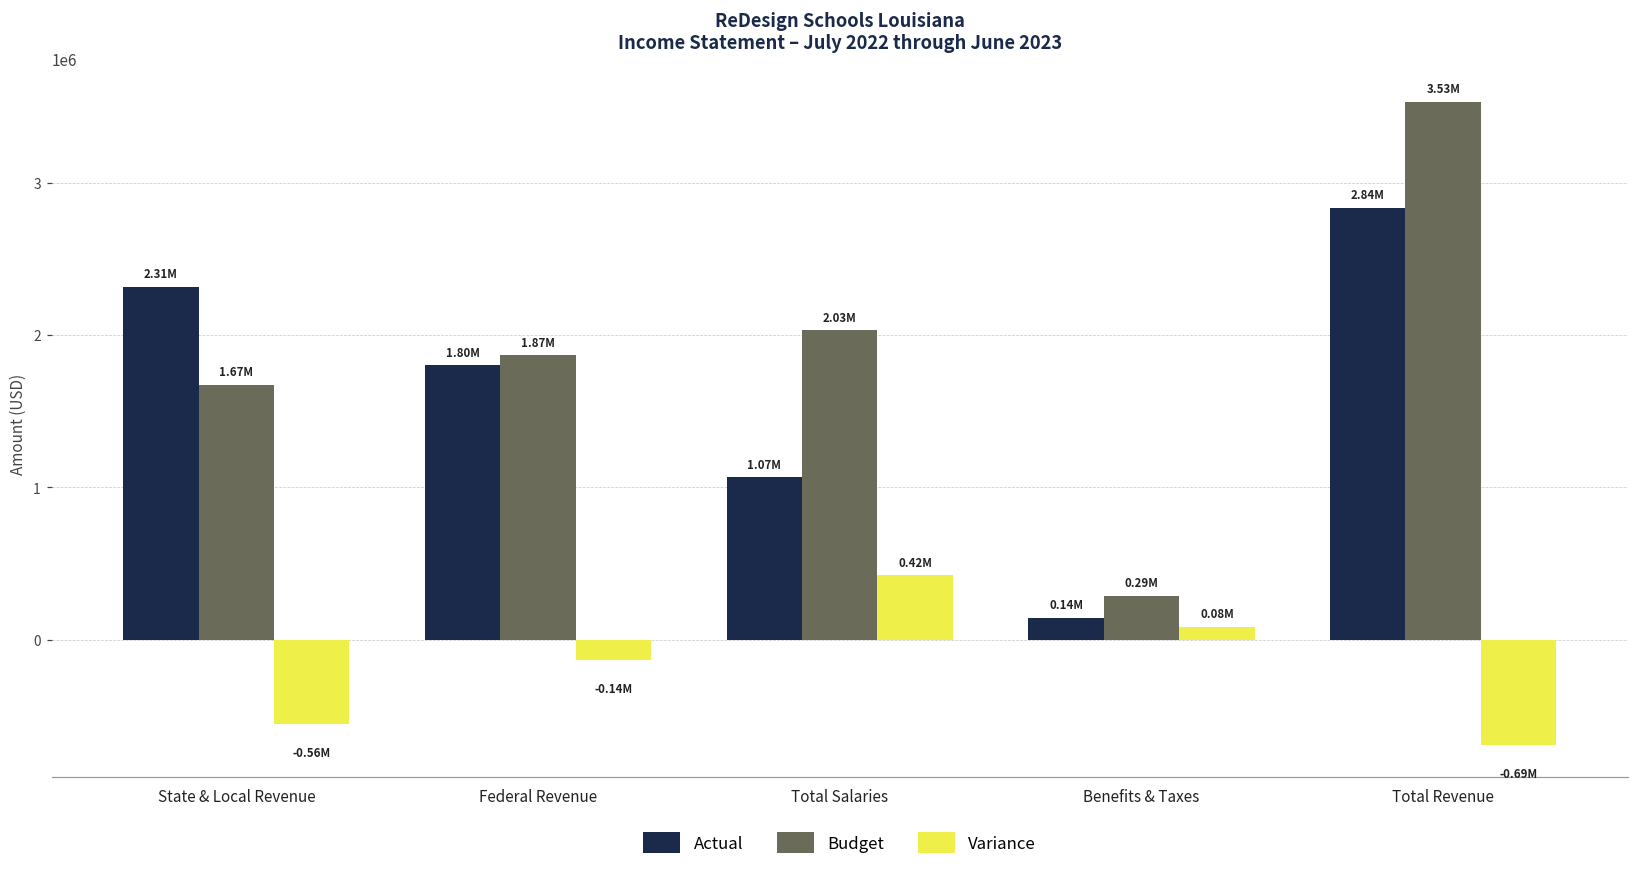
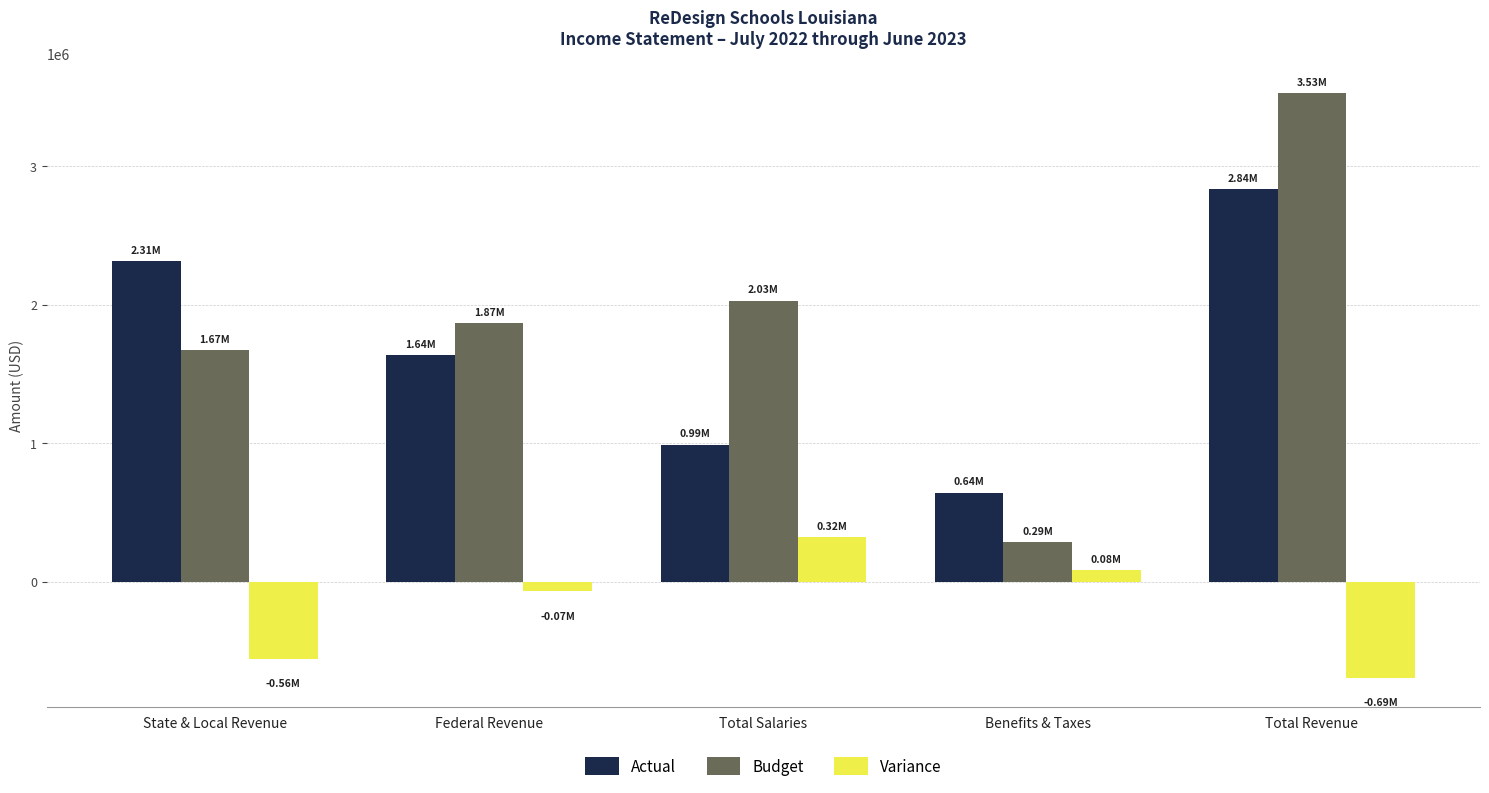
Actual, Federal Revenue: 1.80M -> 1.64M
Variance, Federal Revenue: -0.14M -> -0.07M
Actual, Total Salaries: 1.07M -> 0.99M
Variance, Total Salaries: 0.42M -> 0.32M
Actual, Benefits & Taxes: 0.14M -> 0.64M
